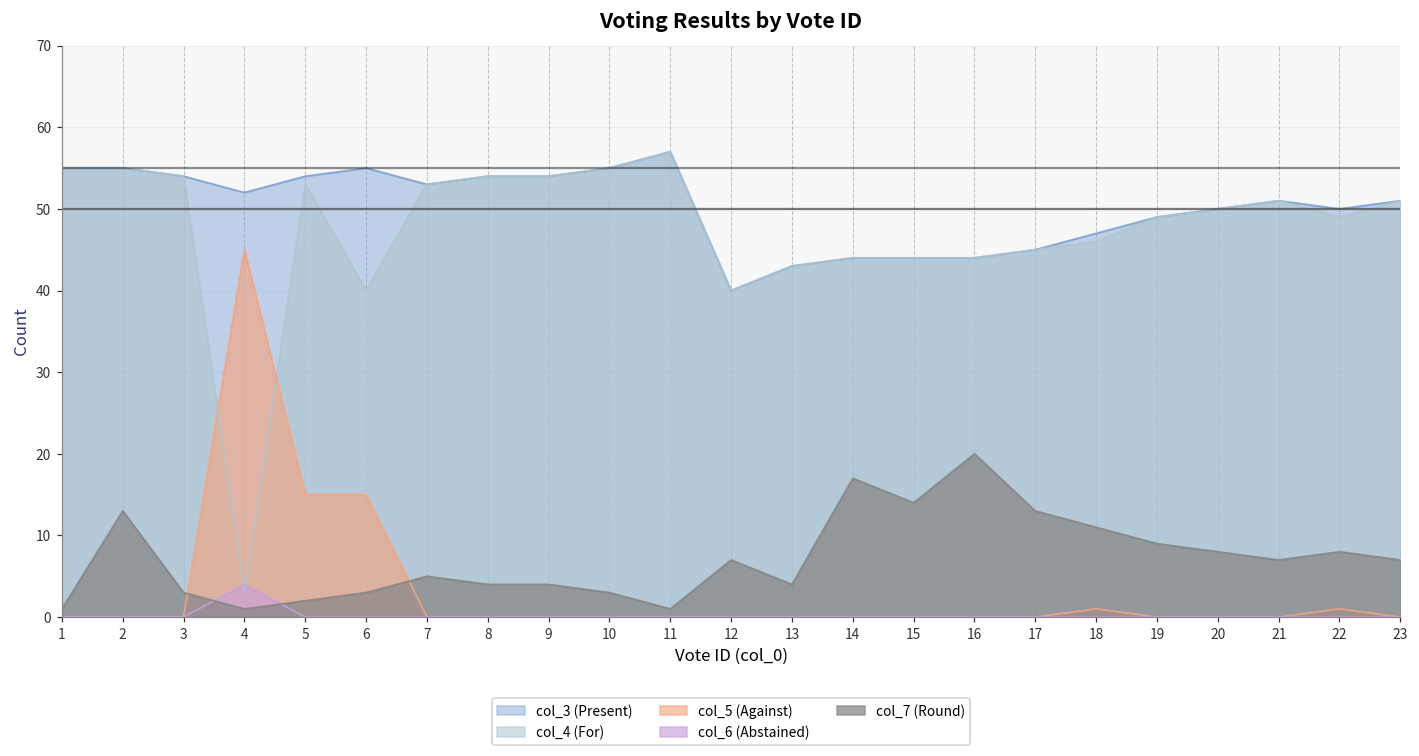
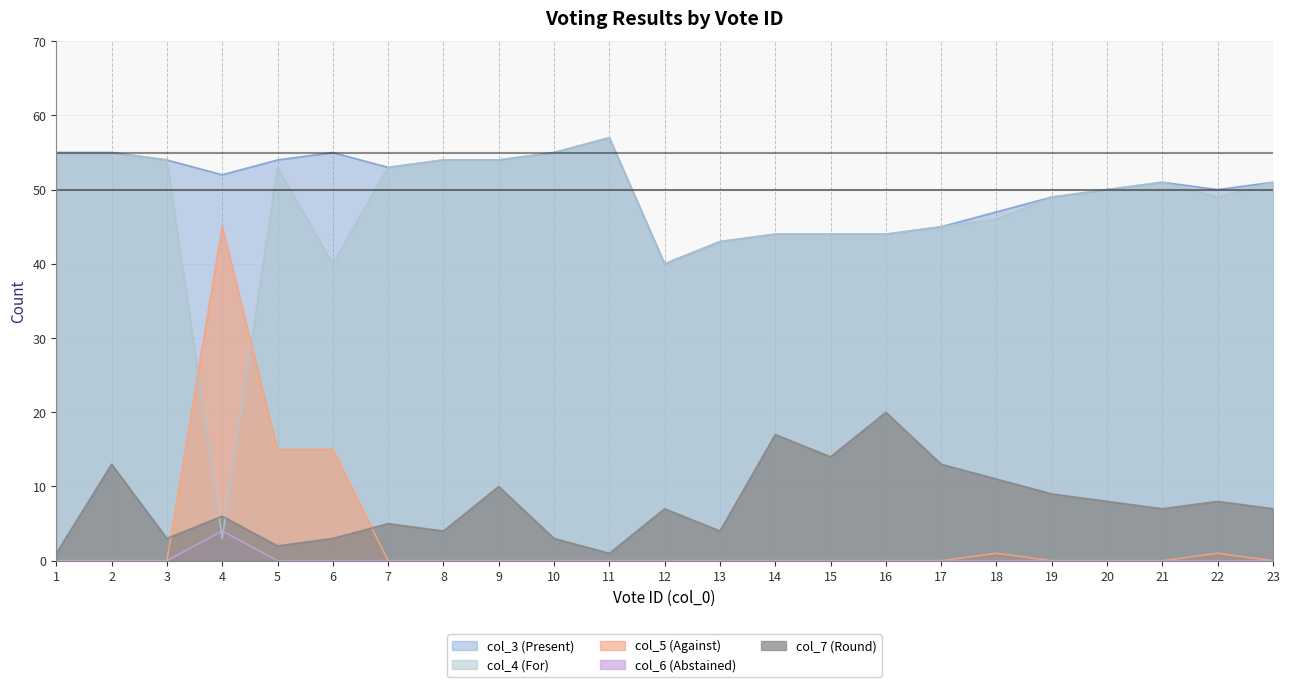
col_7 (Round), 4: 1 -> 6
col_7 (Round), 9: 4 -> 10
